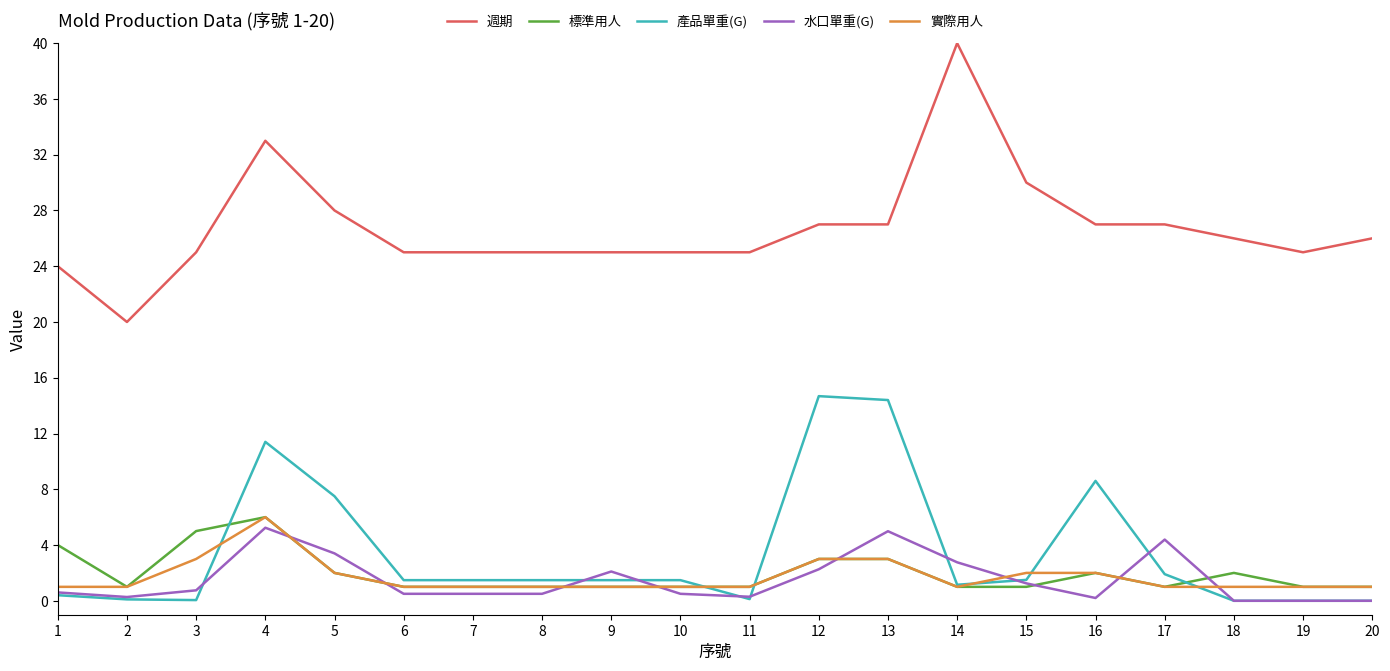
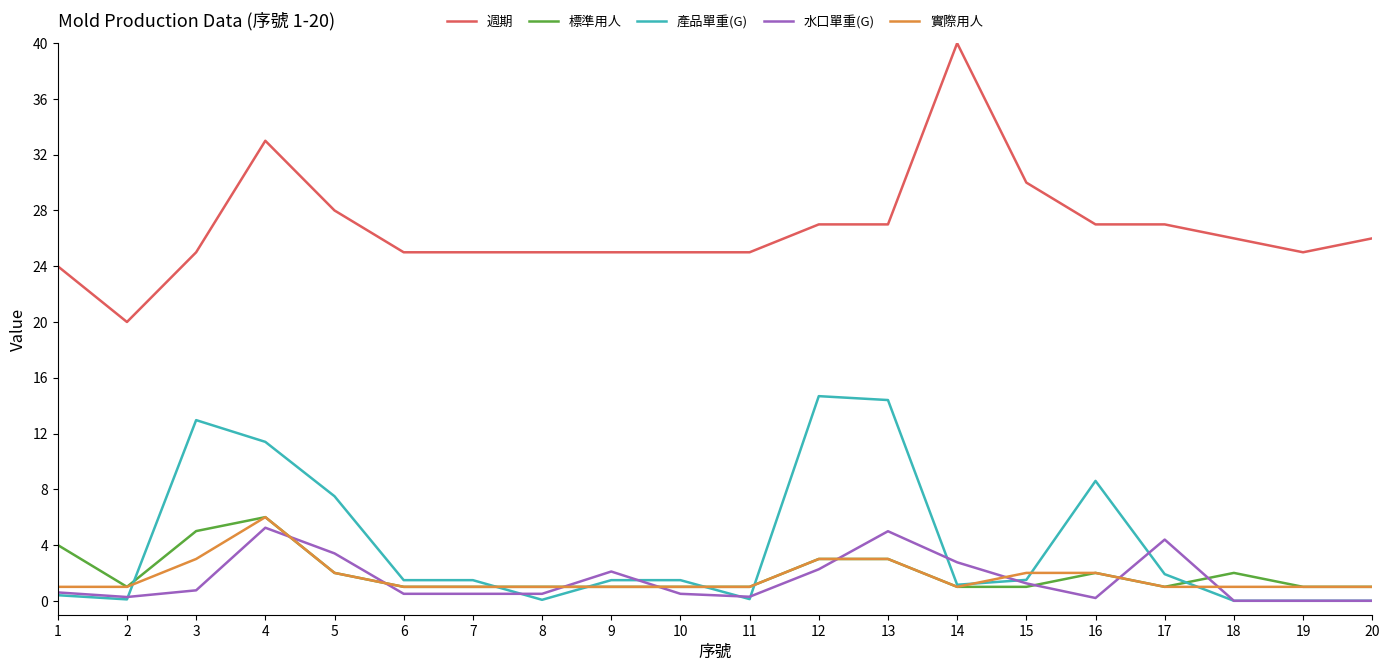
產品單重(G), 3: 0.1 -> 13.0
產品單重(G), 8: 1.5 -> 0.1
